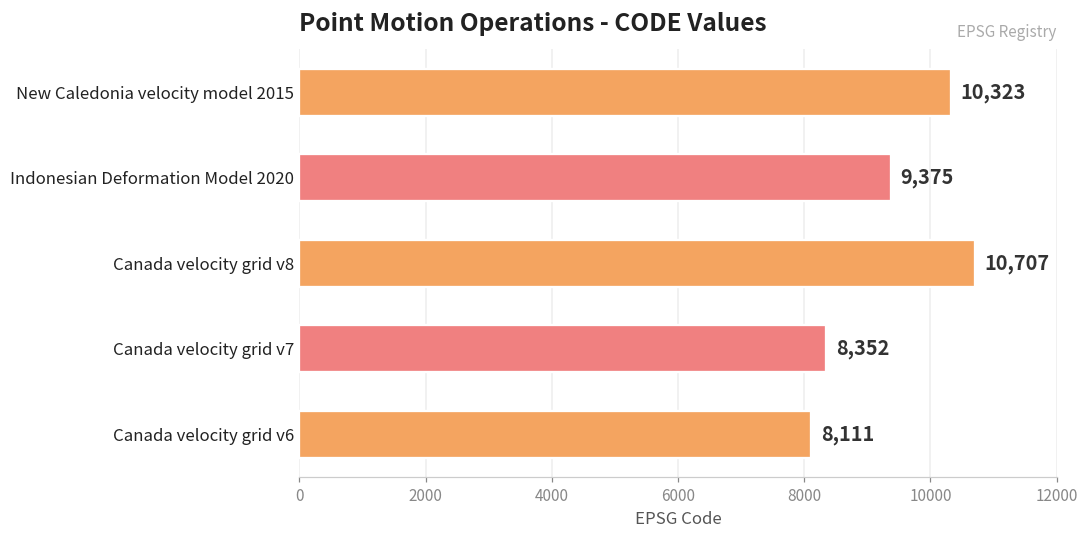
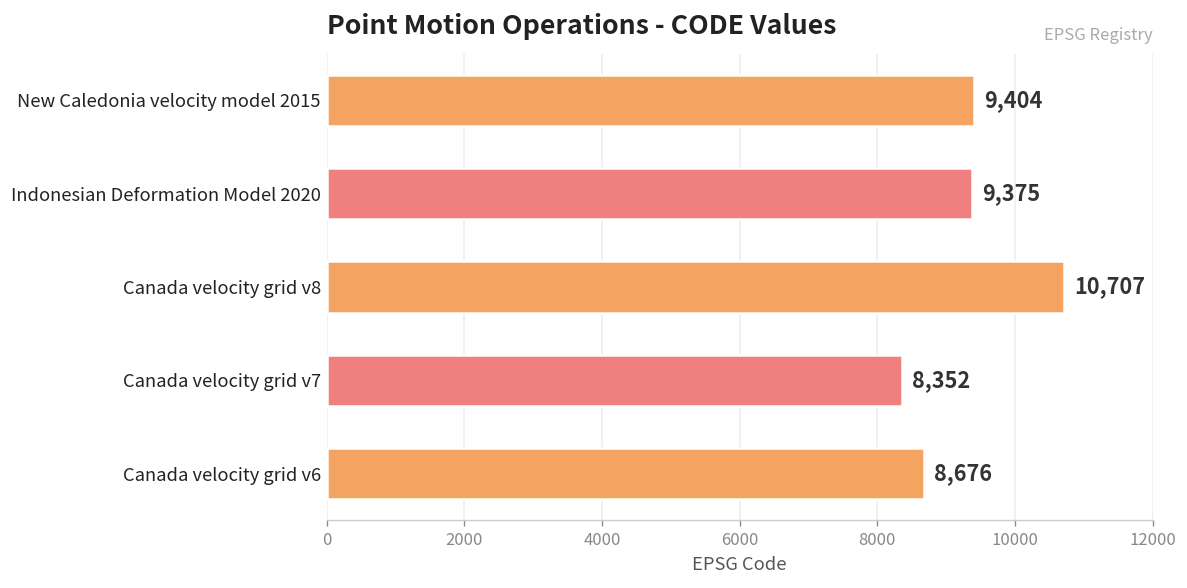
New Caledonia velocity model 2015: 10,323 -> 9,404
Canada velocity grid v6: 8,111 -> 8,676
